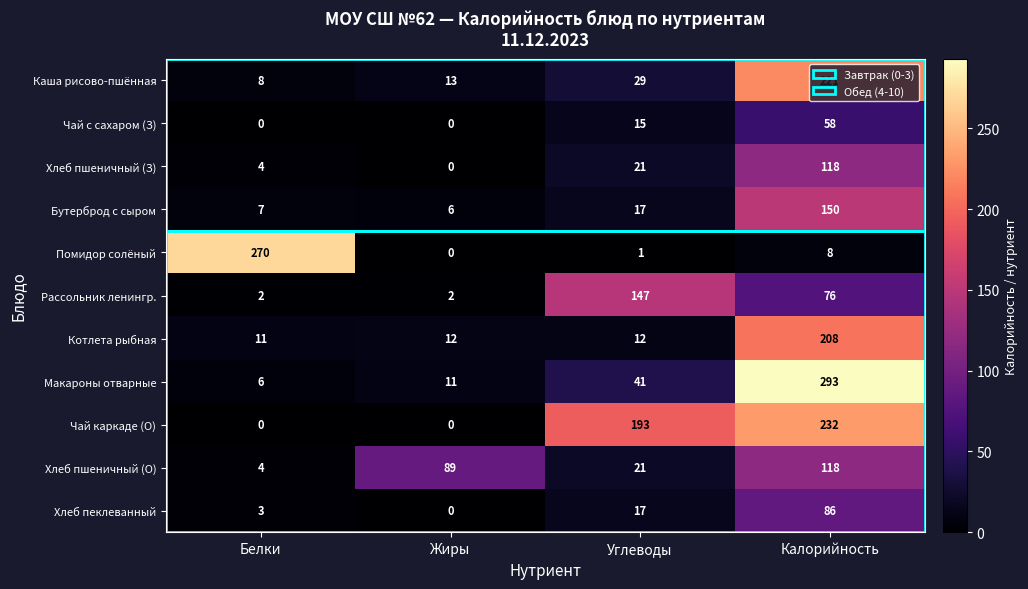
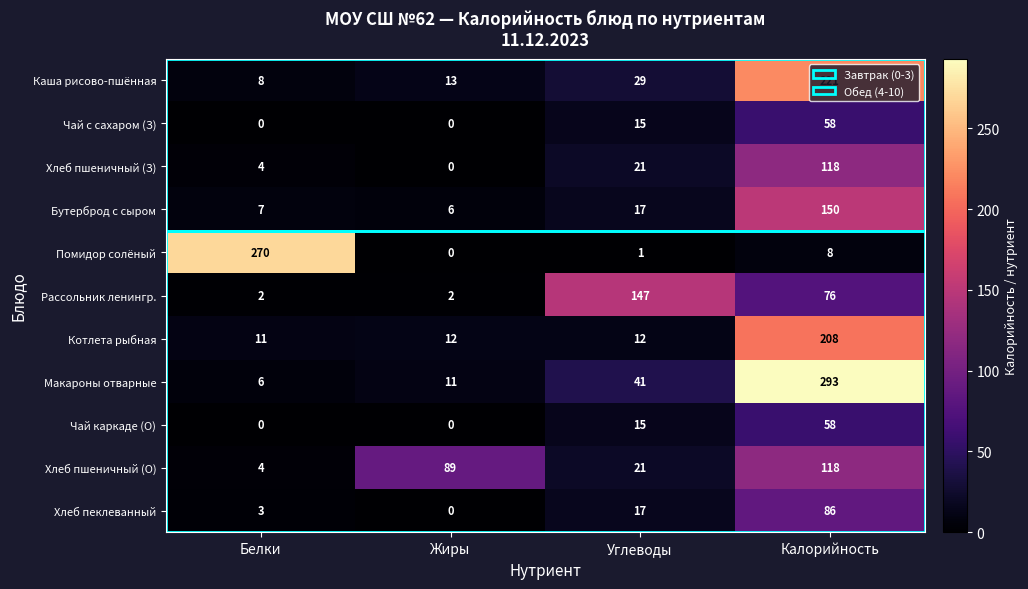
Чай каркаде (О), Углеводы: 193 -> 15
Чай каркаде (О), Калорийность: 232 -> 58
